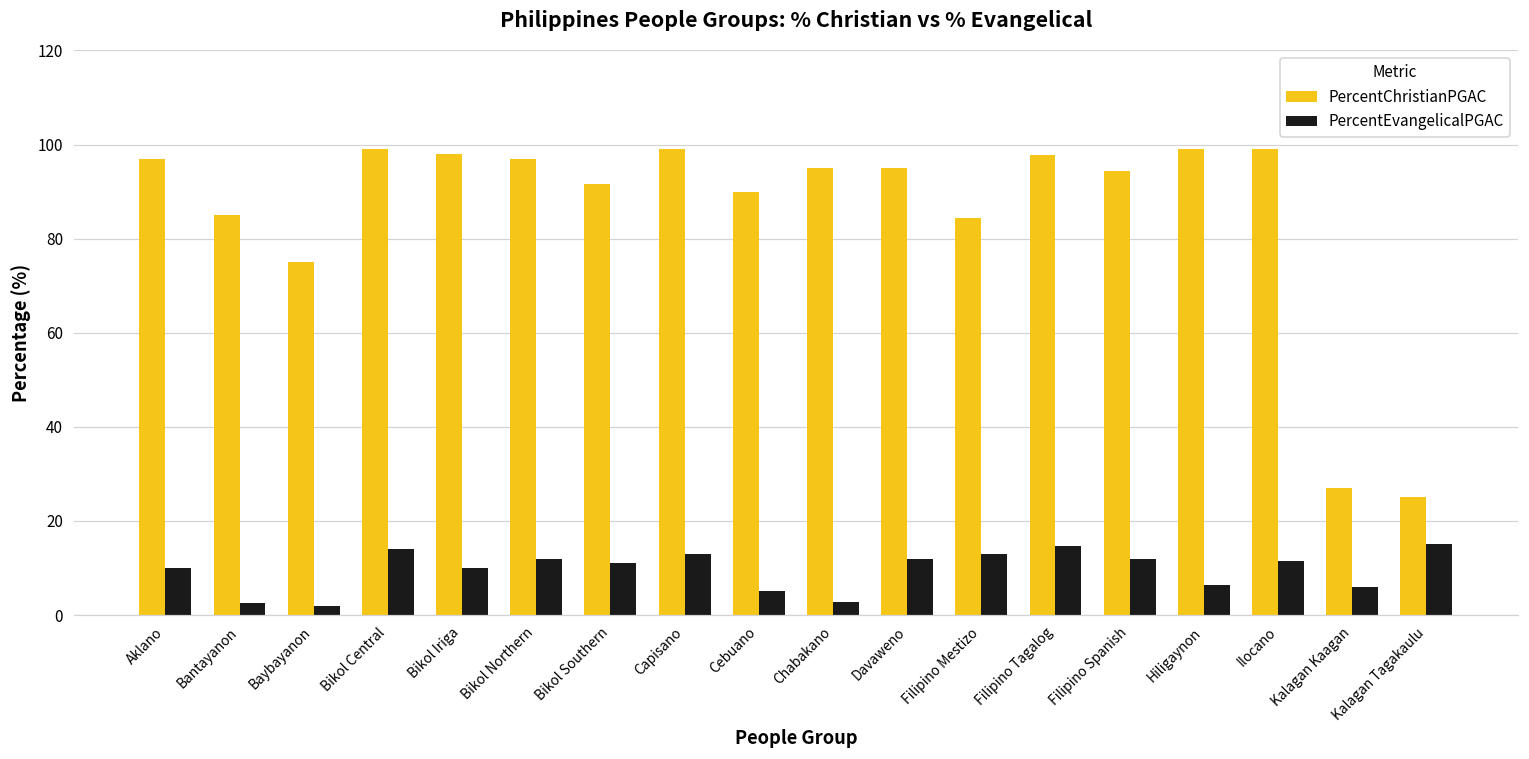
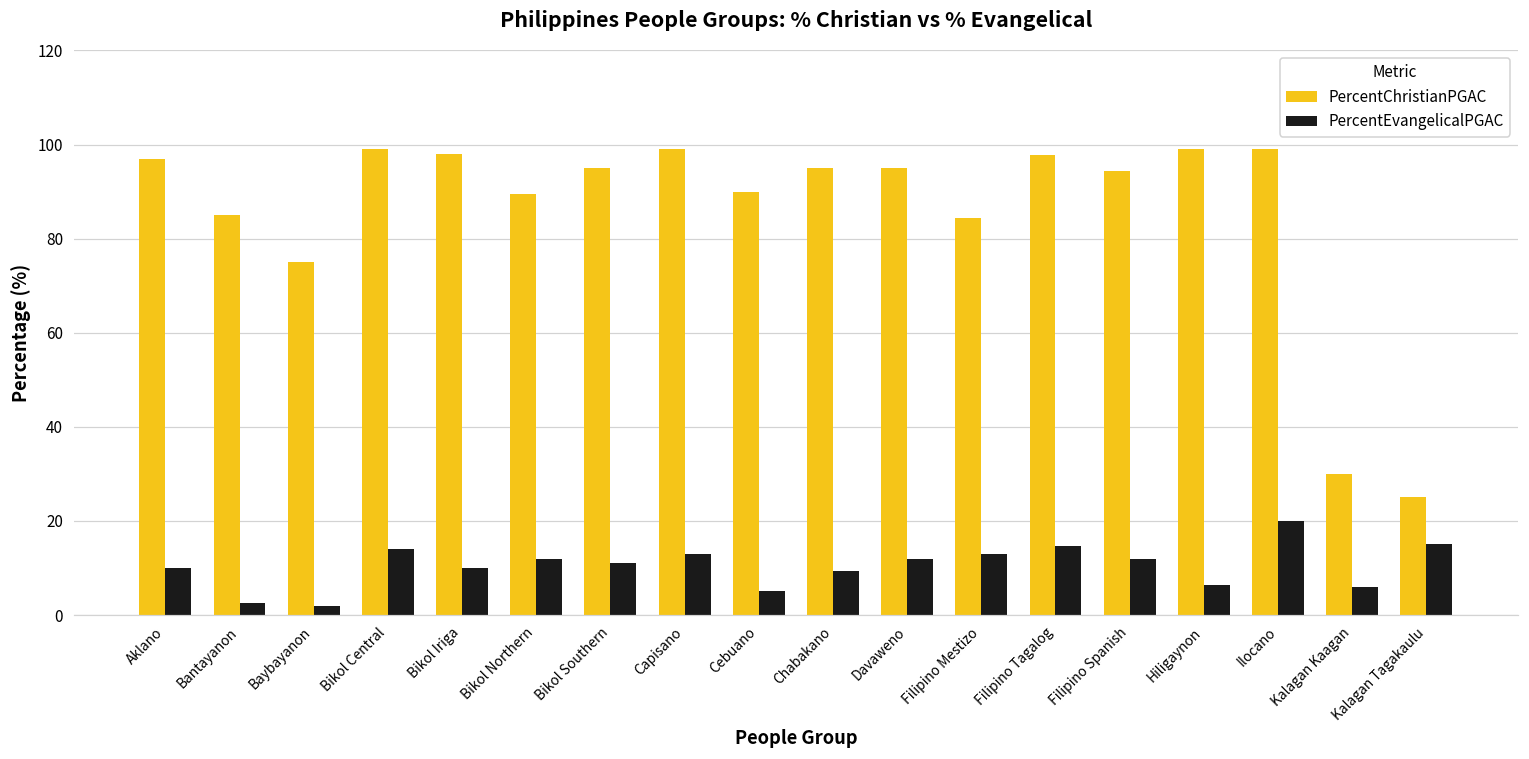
PercentChristianPGAC, Bikol Northern: 97 -> 89
PercentChristianPGAC, Bikol Southern: 92 -> 95
PercentEvangelicalPGAC, Chabakano: 3 -> 9
PercentEvangelicalPGAC, Ilocano: 12 -> 20
PercentChristianPGAC, Kalagan Kaagan: 27 -> 30
